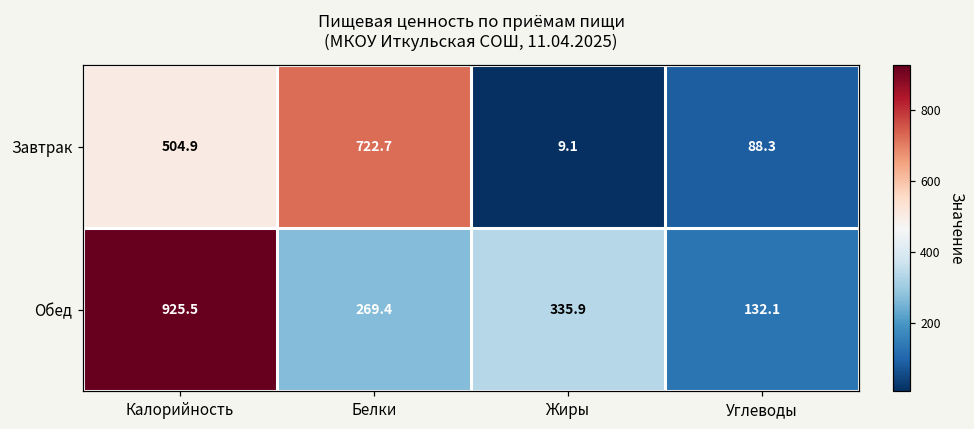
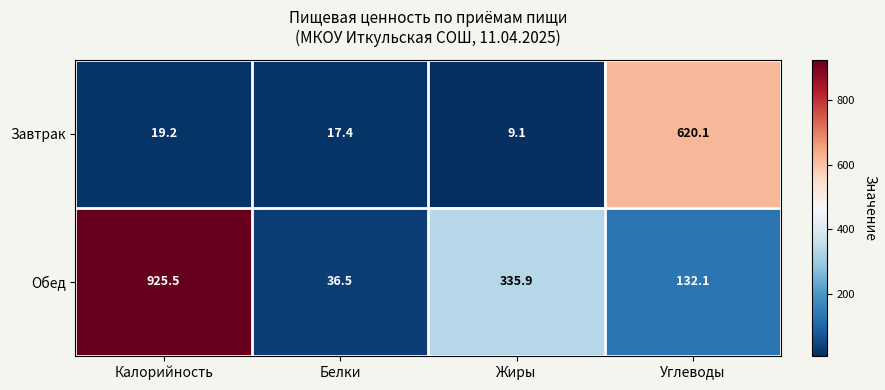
Завтрак, Калорийность: 504.9 -> 19.2
Завтрак, Белки: 722.7 -> 17.4
Завтрак, Углеводы: 88.3 -> 620.1
Обед, Белки: 269.4 -> 36.5
